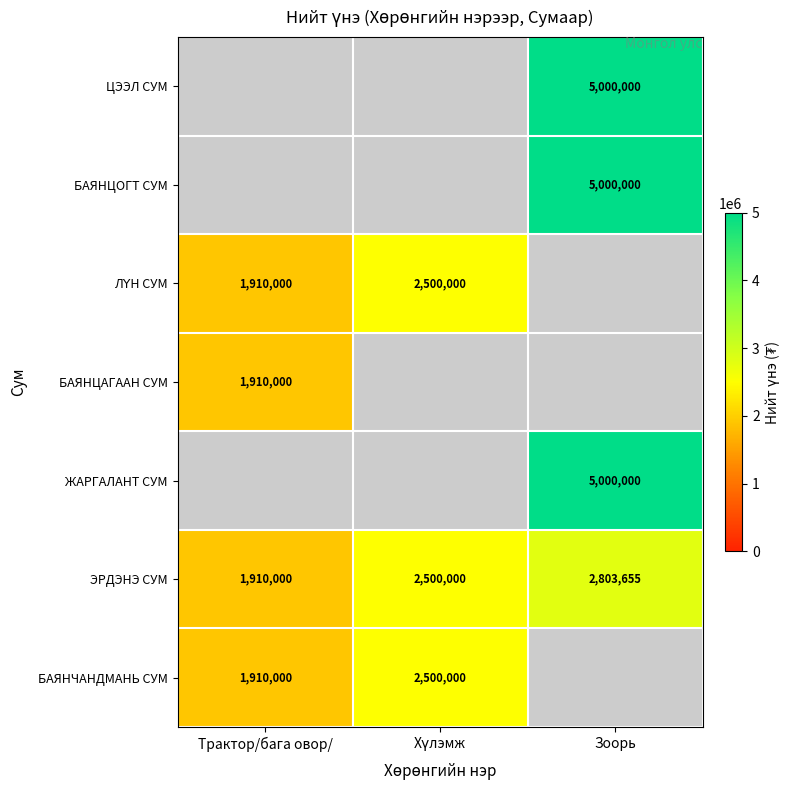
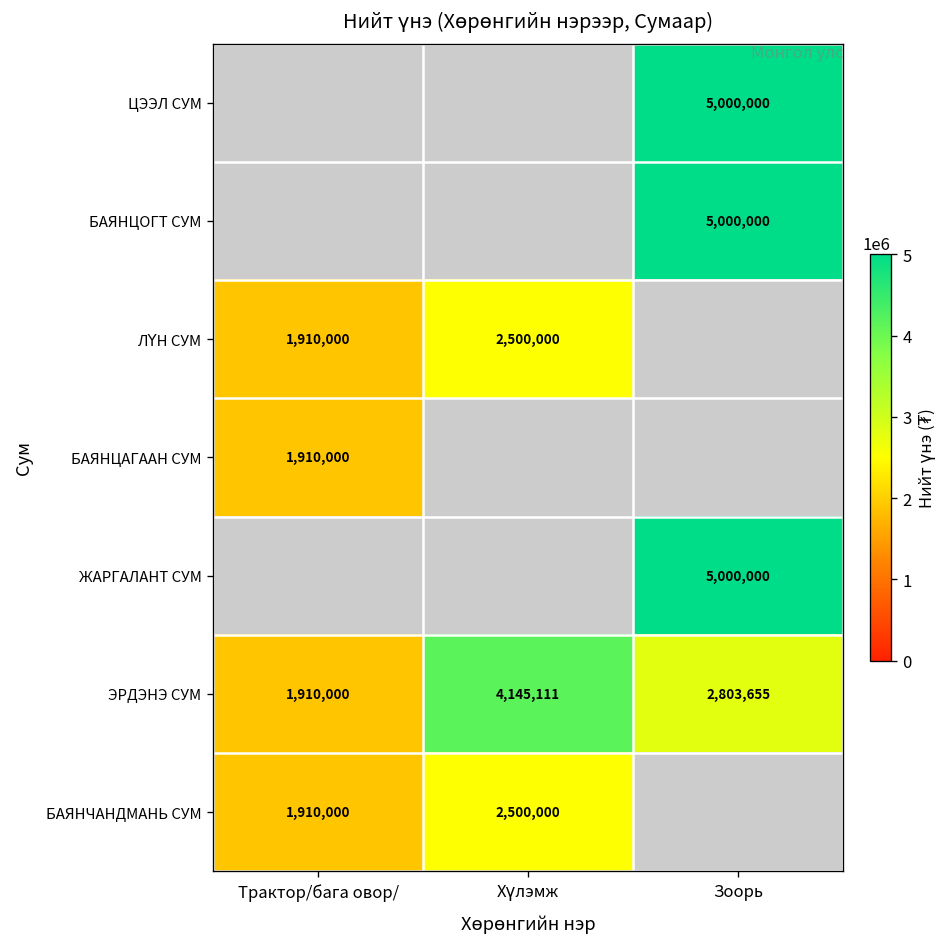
ЭРДЭНЭ СУМ, Хүлэмж: 2,500,000 -> 4,145,111
